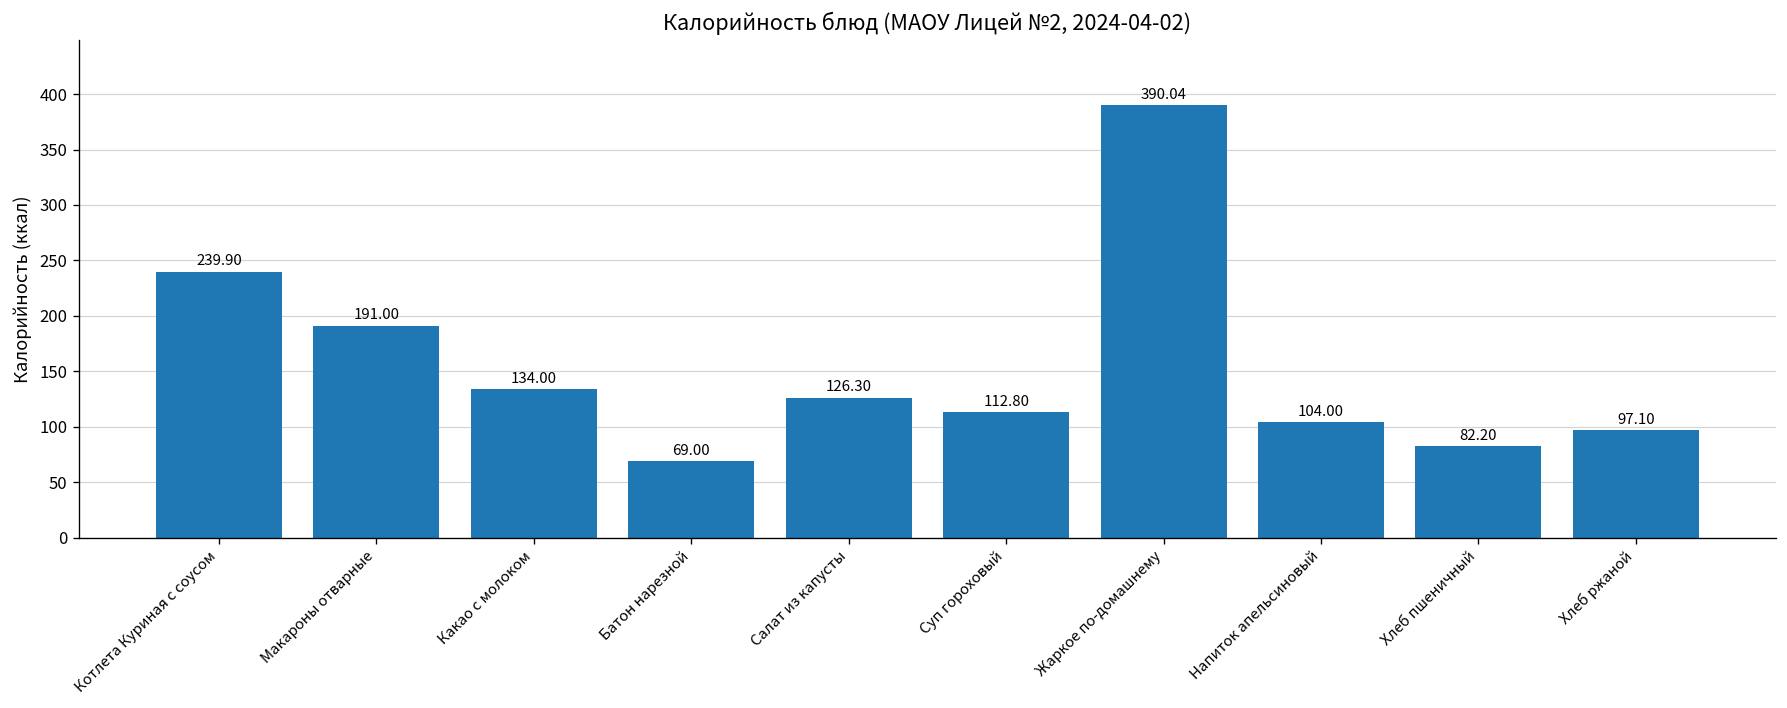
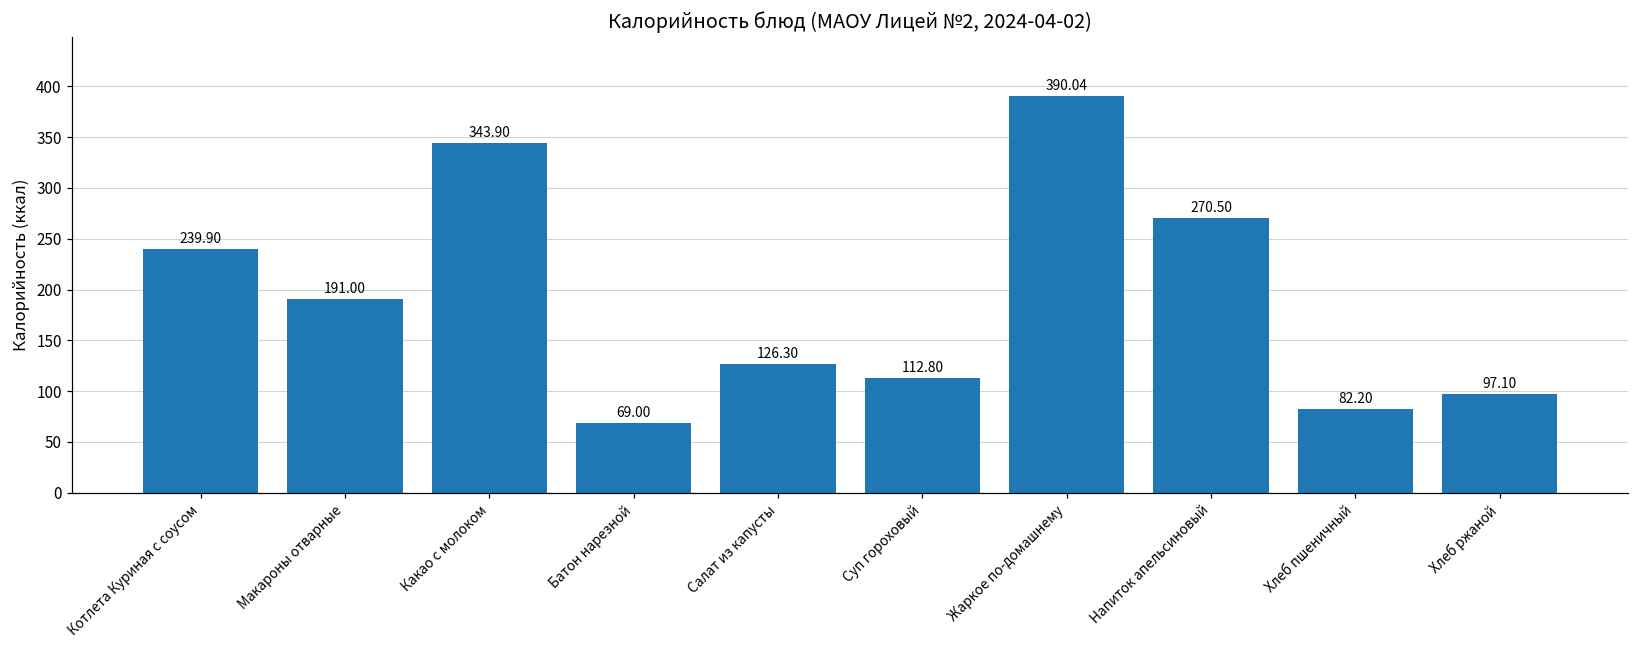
Какао с молоком: 134.00 -> 343.90
Напиток апельсиновый: 104.00 -> 270.50
